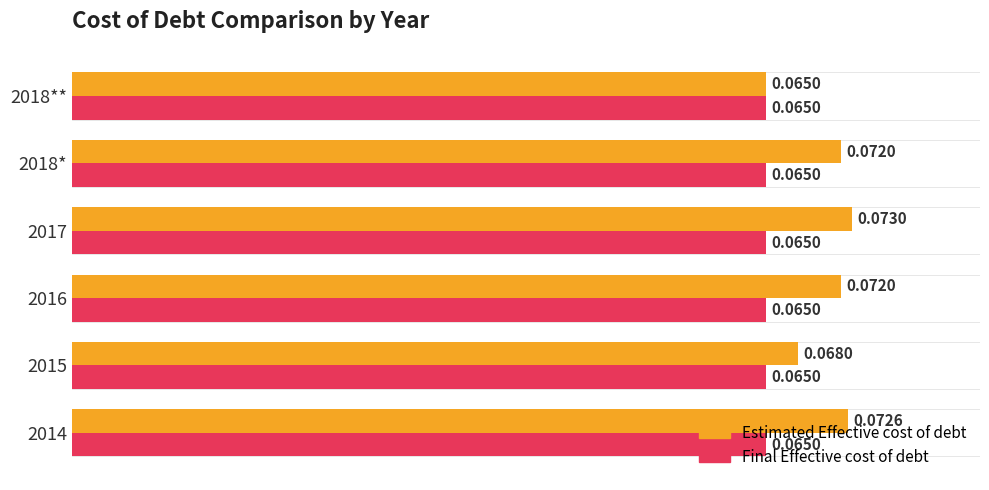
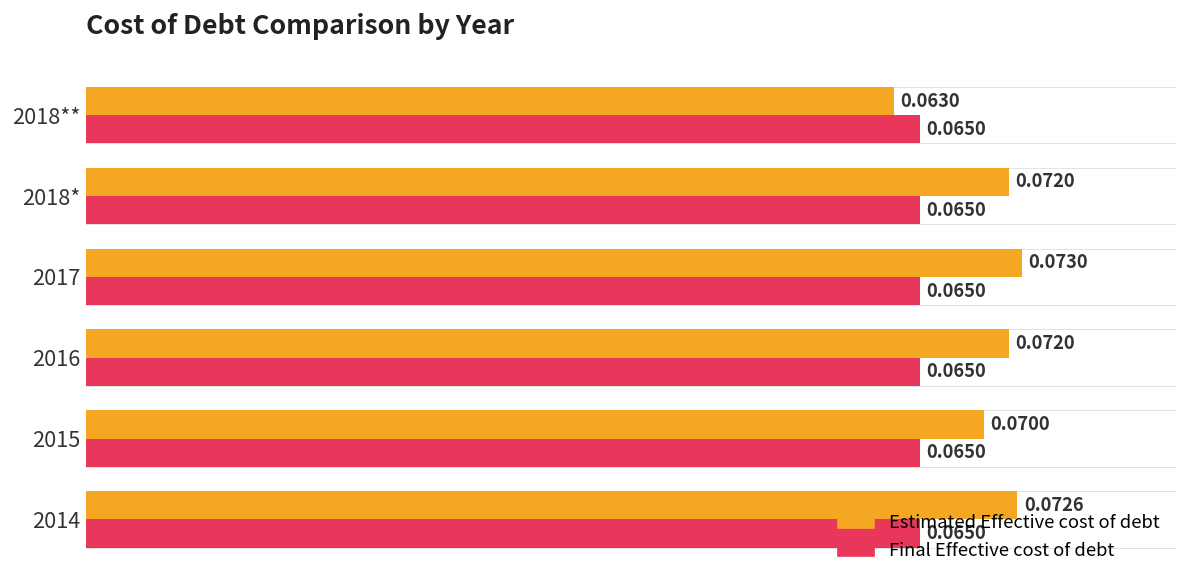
Estimated Effective cost of debt, 2018**: 0.0650 -> 0.0630
Estimated Effective cost of debt, 2015: 0.0680 -> 0.0700
